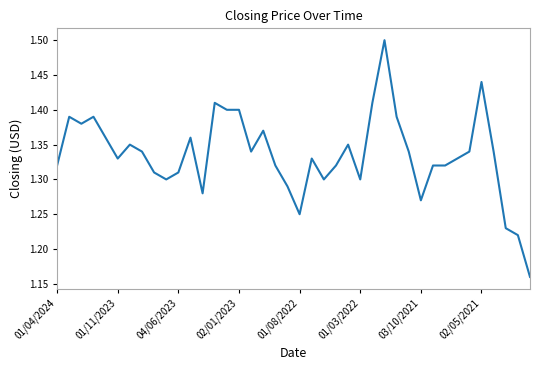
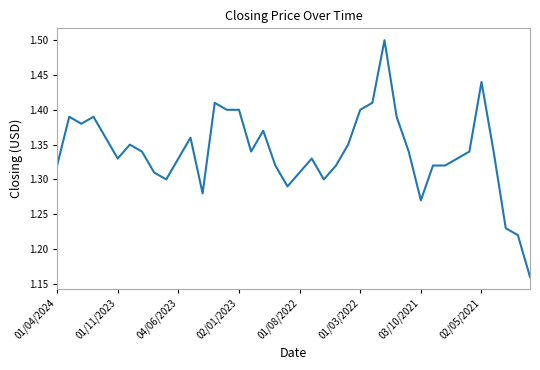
04/06/2023: 1.31 -> 1.33
01/08/2022: 1.25 -> 1.31
01/03/2022: 1.3 -> 1.4
